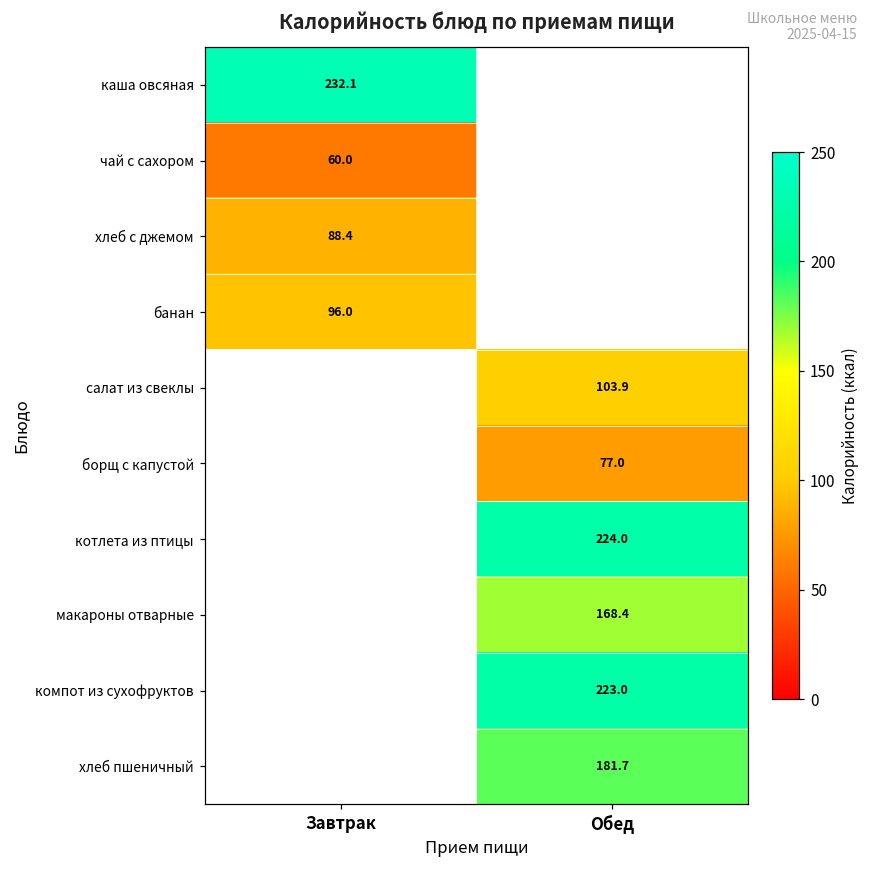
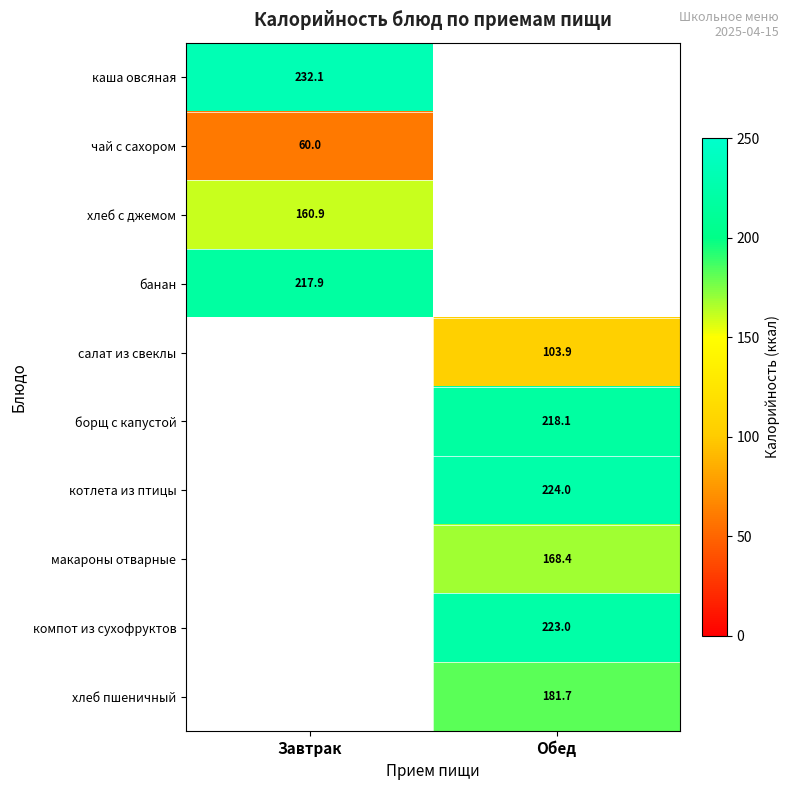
хлеб с джемом, Завтрак: 88.4 -> 160.9
банан, Завтрак: 96.0 -> 217.9
борщ с капустой, Обед: 77.0 -> 218.1
